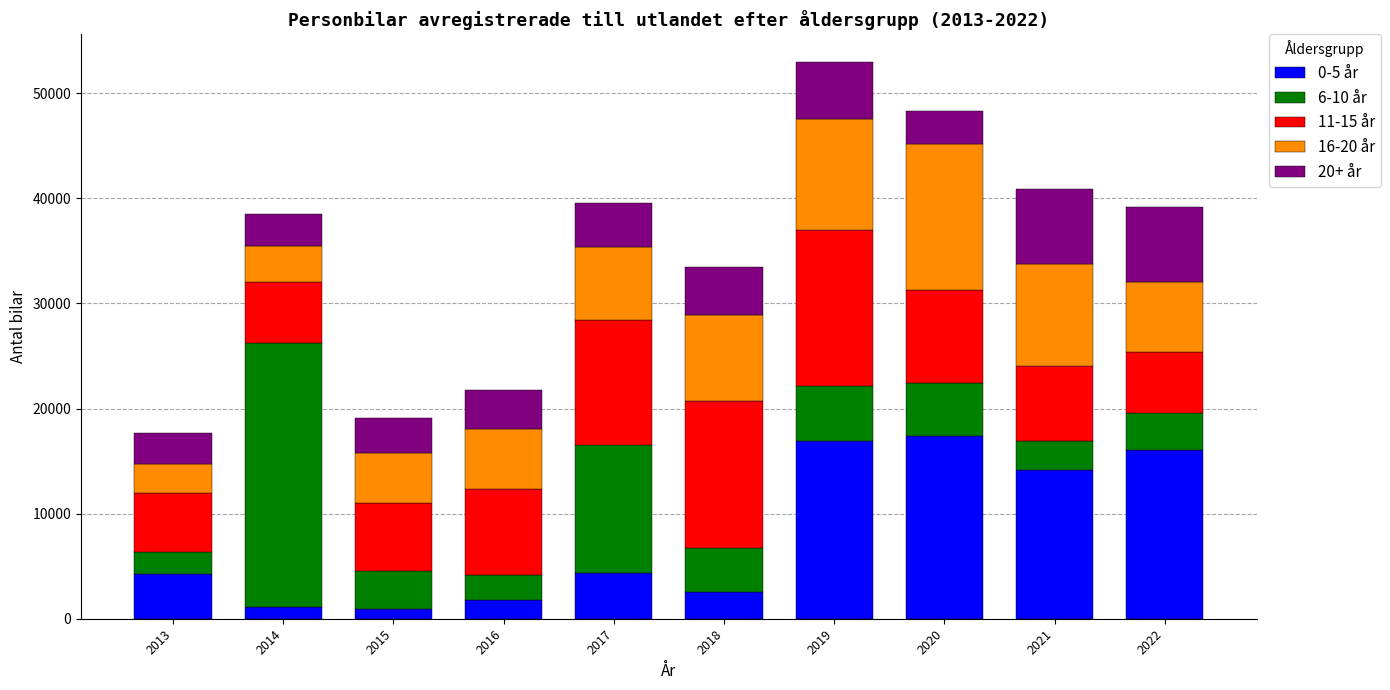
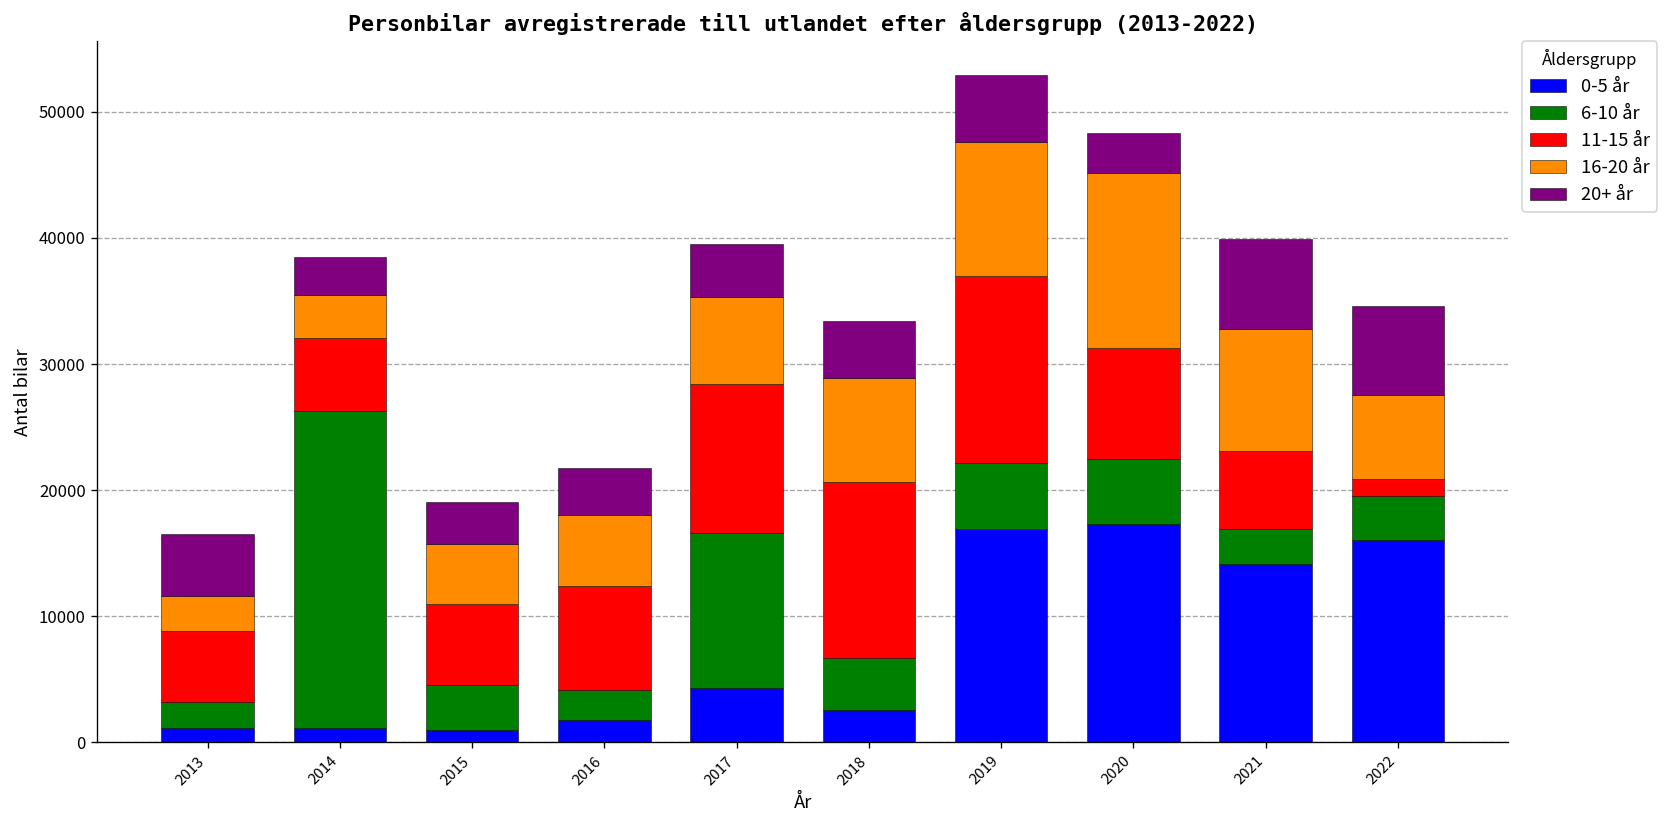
0-5 år, 2013: 4200 -> 1100
20+ år, 2013: 2900 -> 4900
11-15 år, 2021: 7200 -> 6200
11-15 år, 2022: 5800 -> 1300
